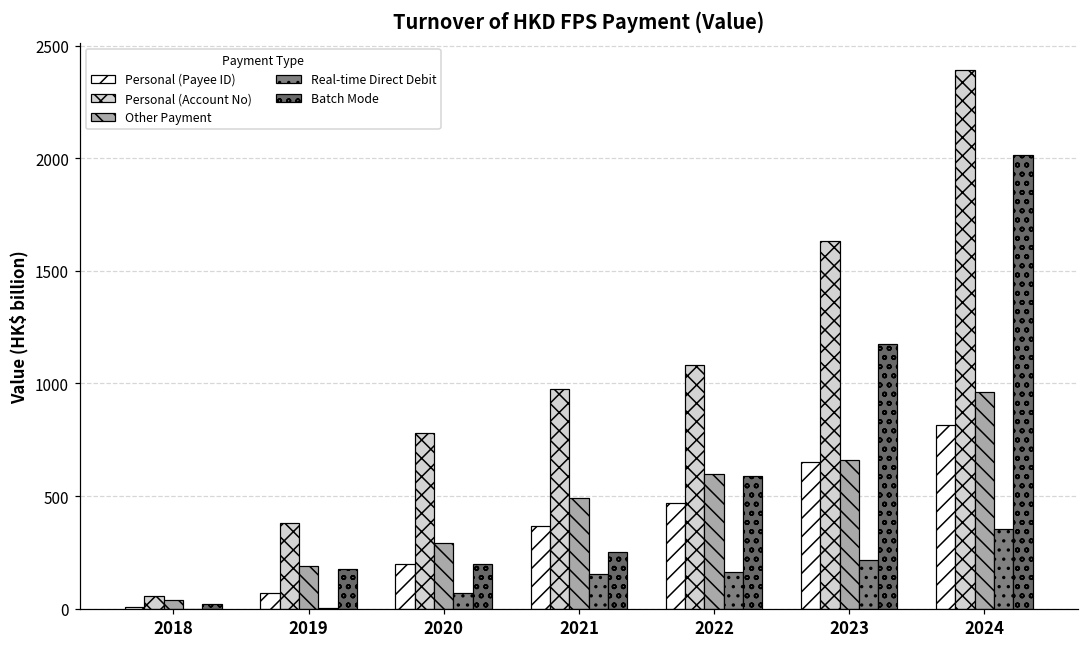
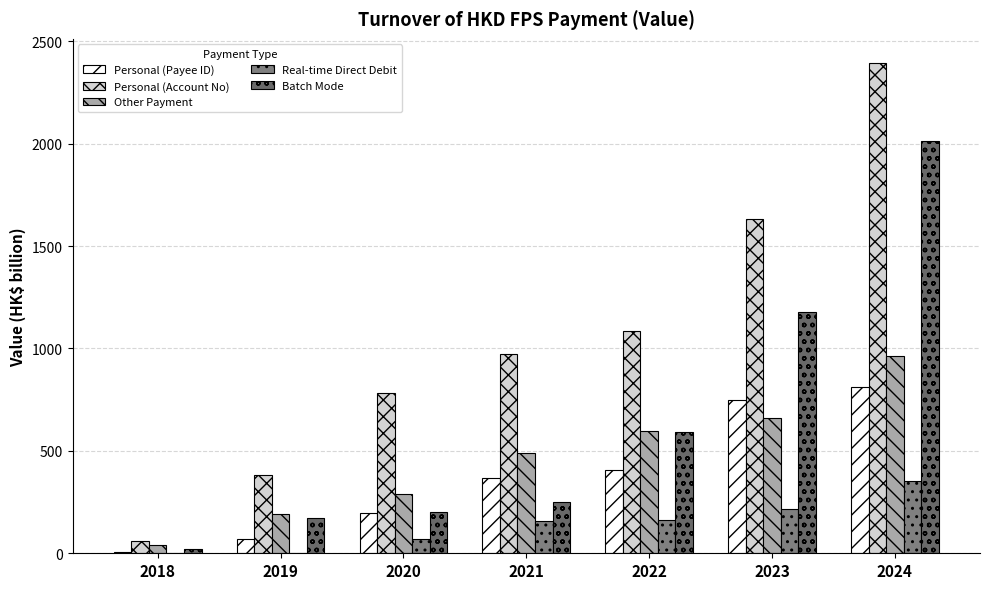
Personal (Payee ID), 2022: 470 -> 410
Personal (Payee ID), 2023: 650 -> 750
